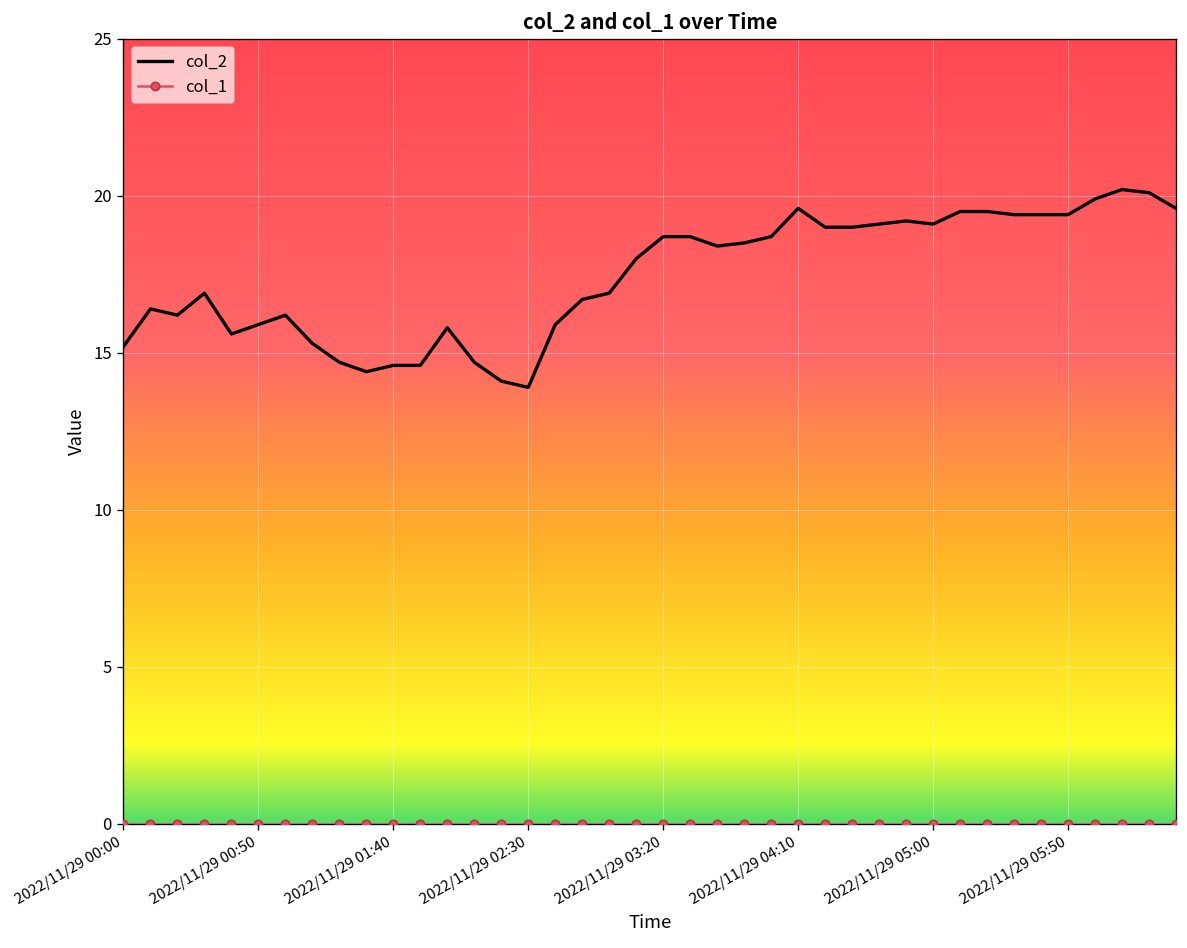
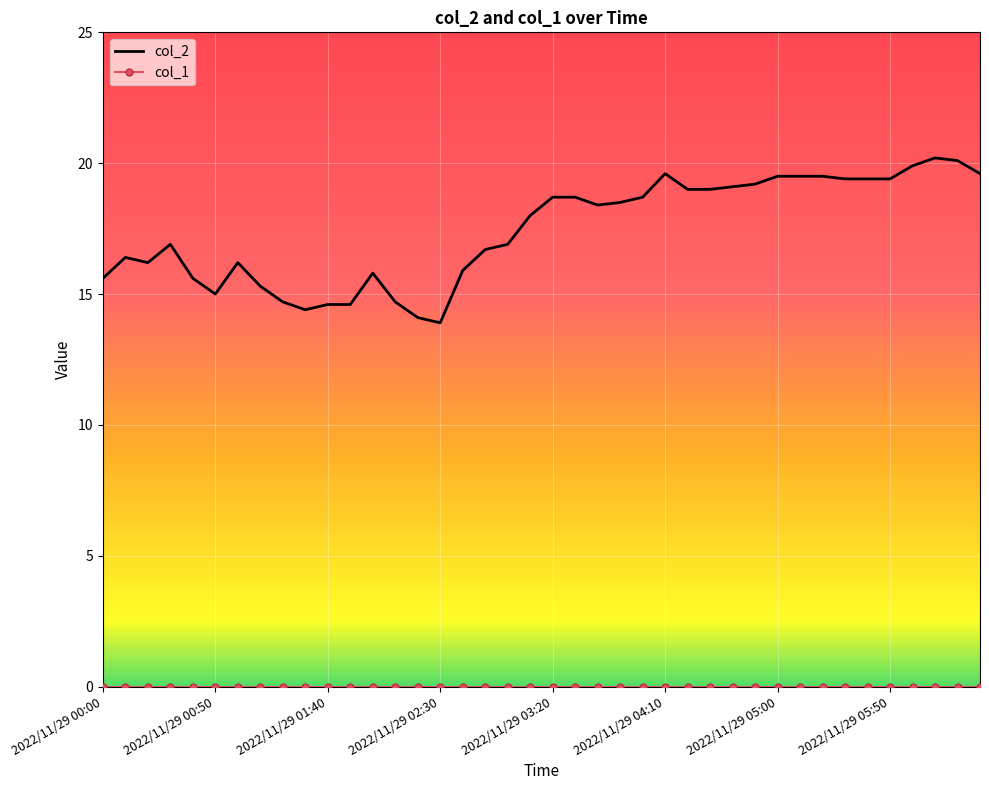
col_2, 2022/11/29 00:00: 15.2 -> 15.6
col_2, 2022/11/29 00:50: 15.9 -> 15.0
col_2, 2022/11/29 05:00: 19.1 -> 19.5
